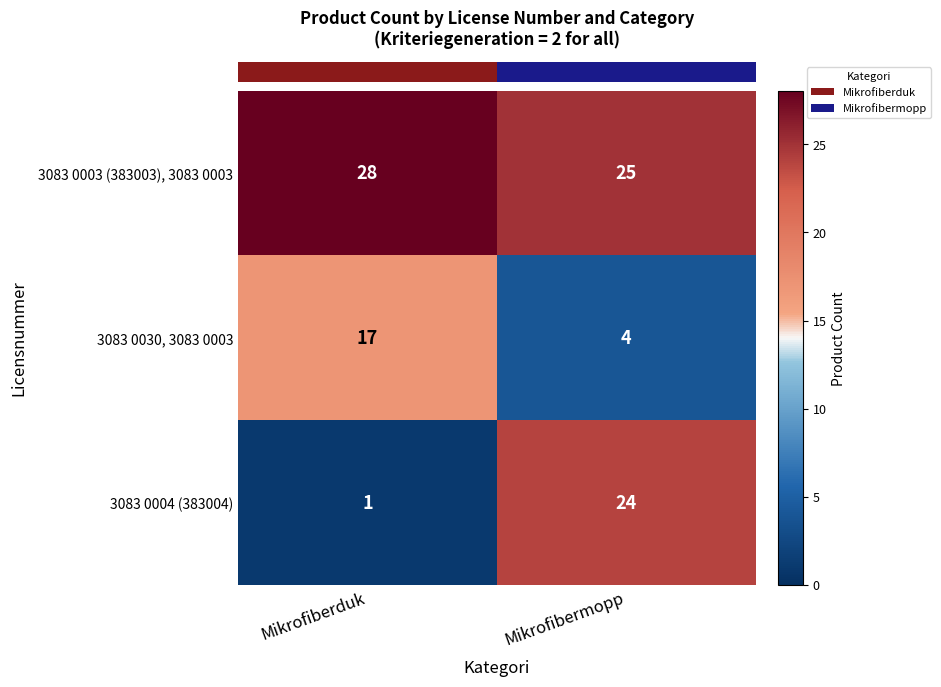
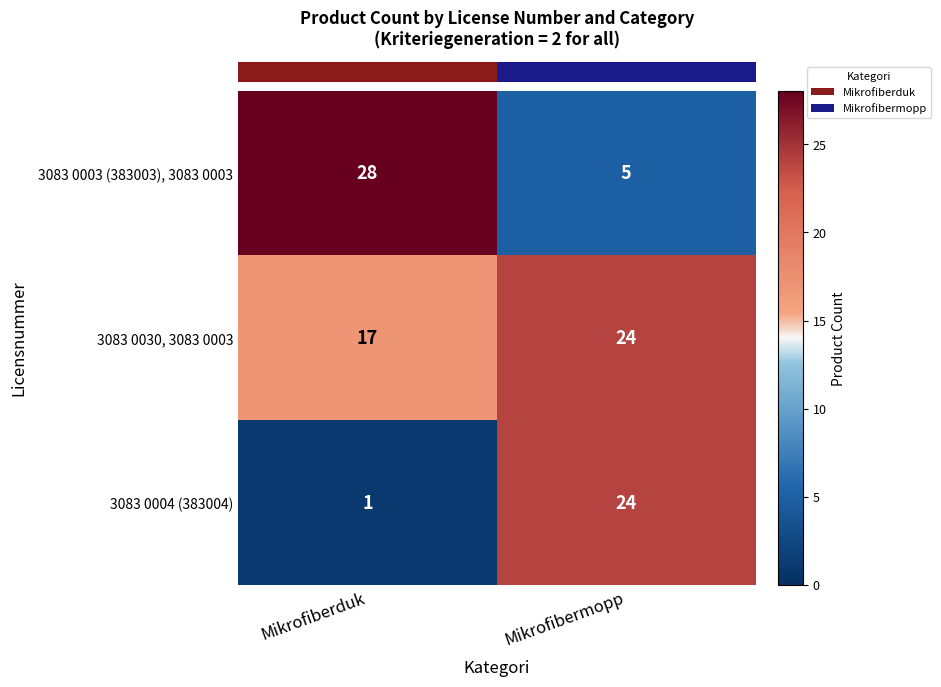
3083 0003 (383003), 3083 0003, Mikrofibermopp: 25 -> 5
3083 0030, 3083 0003, Mikrofibermopp: 4 -> 24
